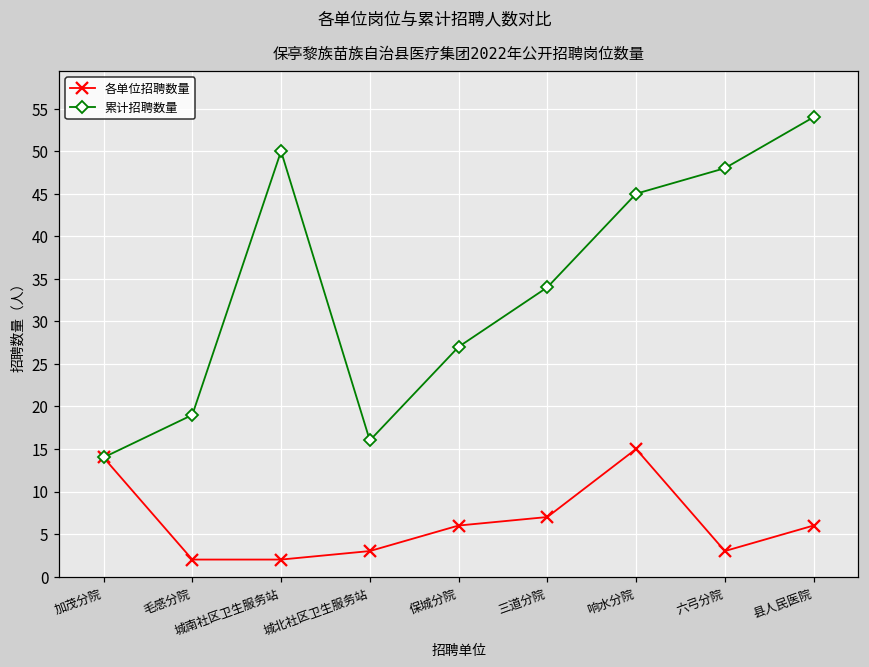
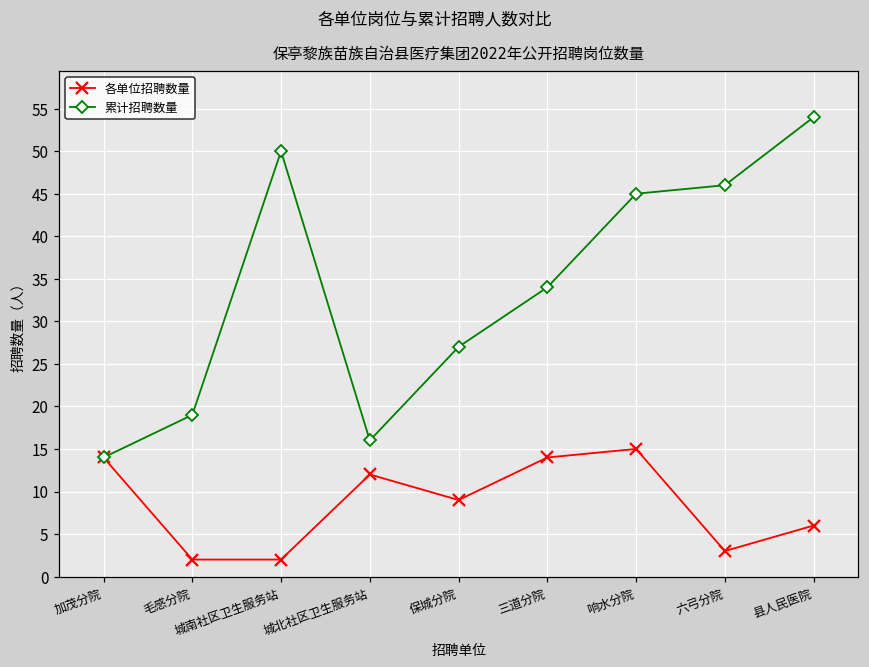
各单位招聘数量, 城北社区卫生服务站: 3 -> 12
各单位招聘数量, 保城分院: 6 -> 9
各单位招聘数量, 三道分院: 7 -> 14
累计招聘数量, 六弓分院: 48 -> 46
